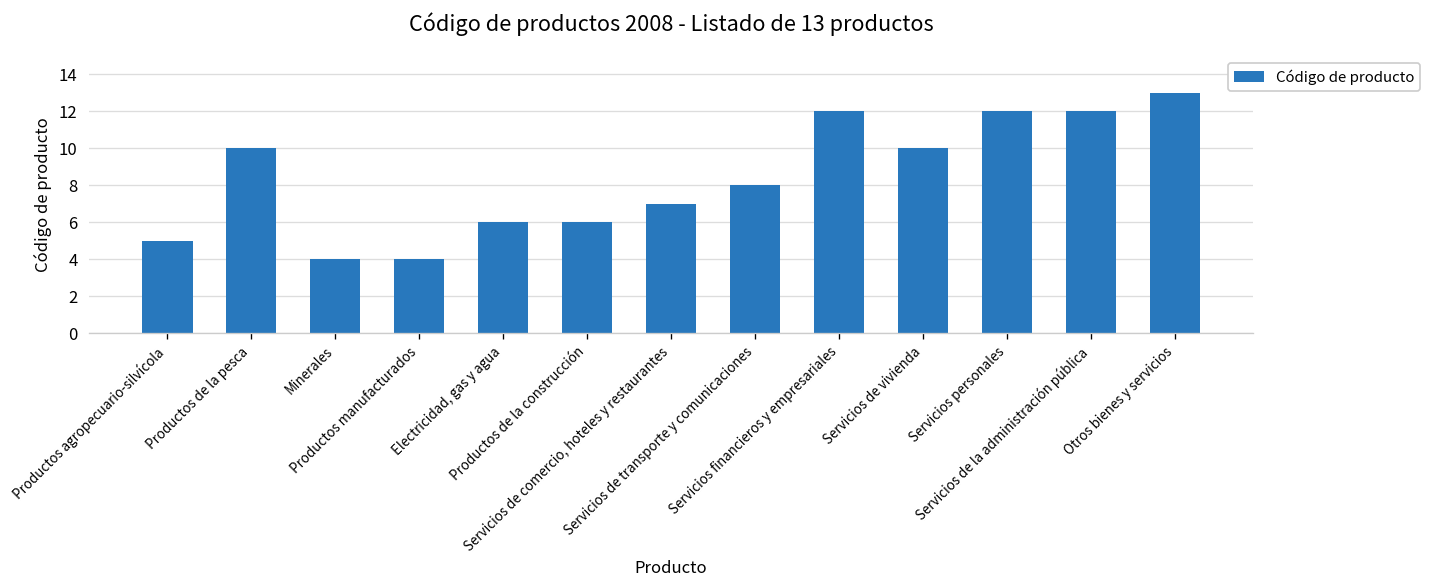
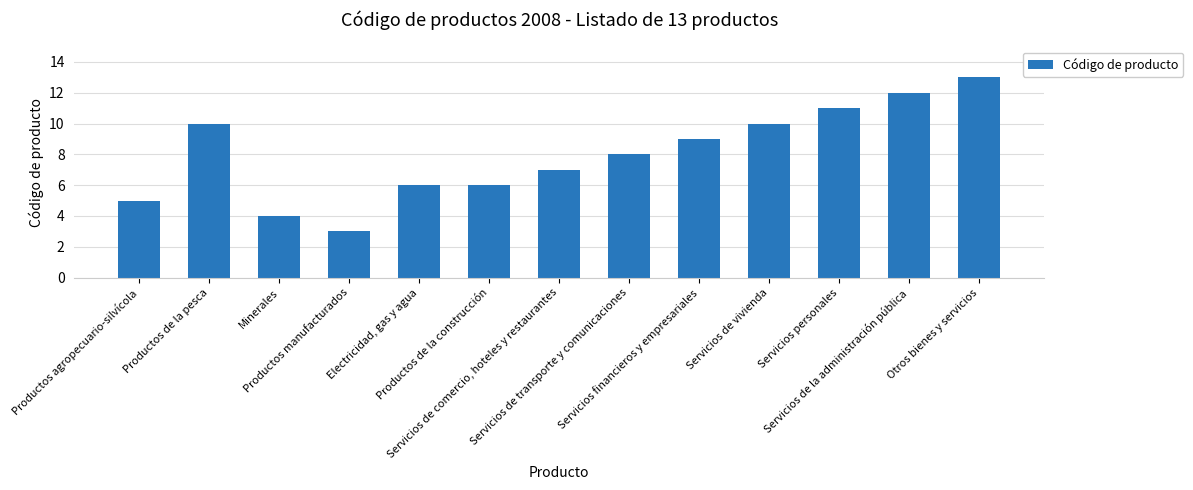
Productos manufacturados: 4 -> 3
Servicios financieros y empresariales: 12 -> 9
Servicios personales: 12 -> 11
